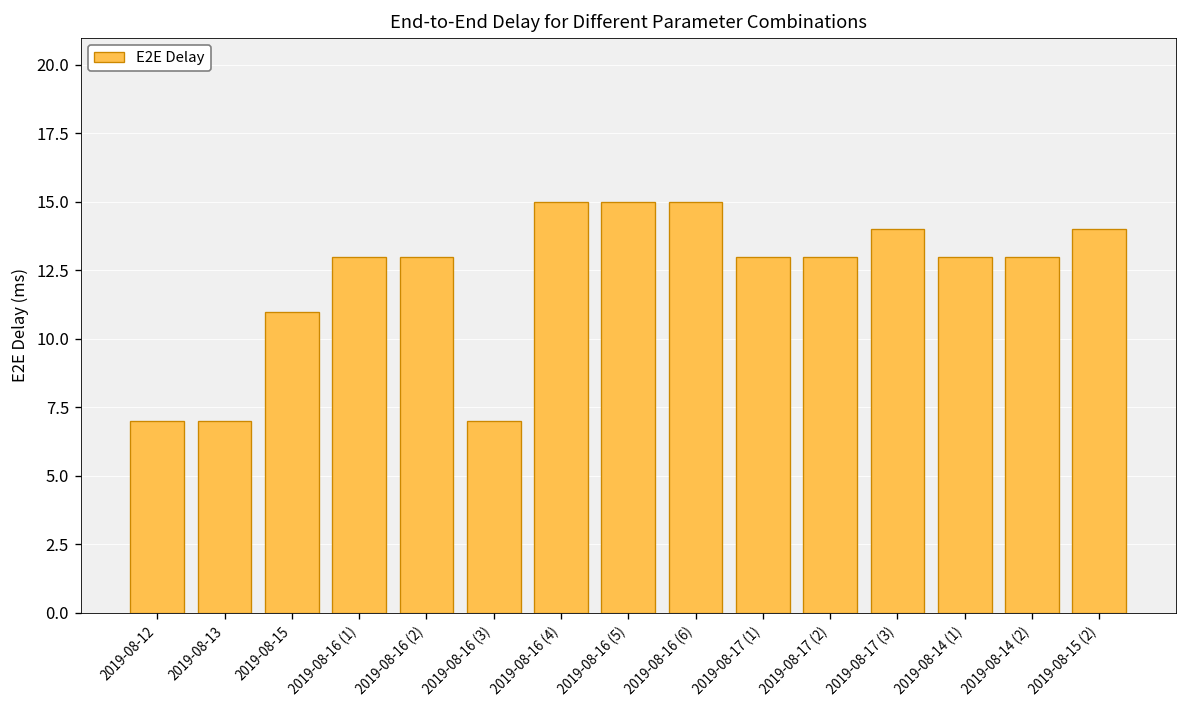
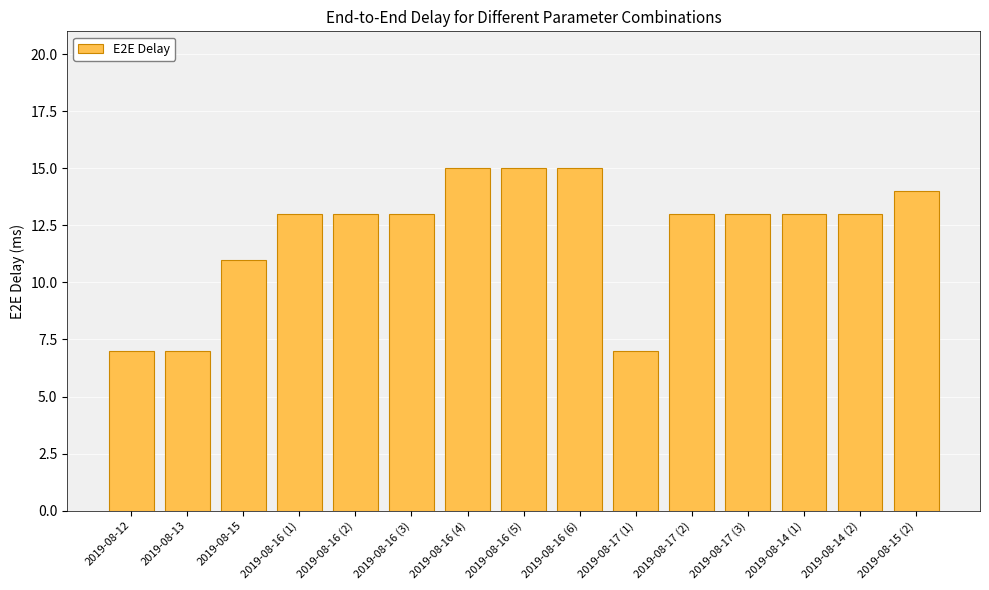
2019-08-16 (3): 7 -> 13
2019-08-17 (1): 13 -> 7
2019-08-17 (3): 14 -> 13
